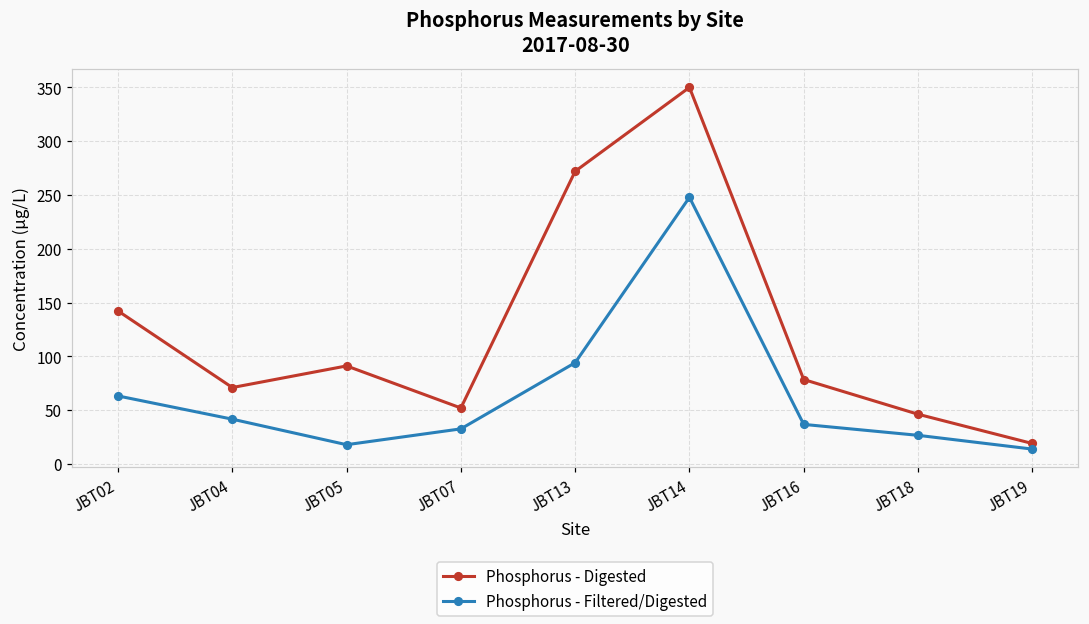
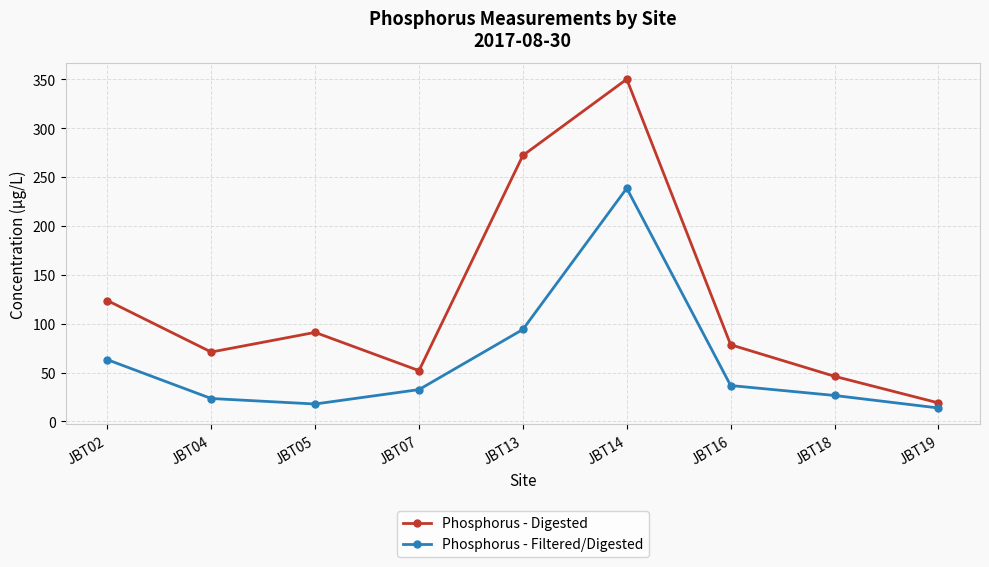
Phosphorus - Digested, JBT02: 140 -> 120
Phosphorus - Filtered/Digested, JBT04: 40 -> 20
Phosphorus - Filtered/Digested, JBT14: 250 -> 240
